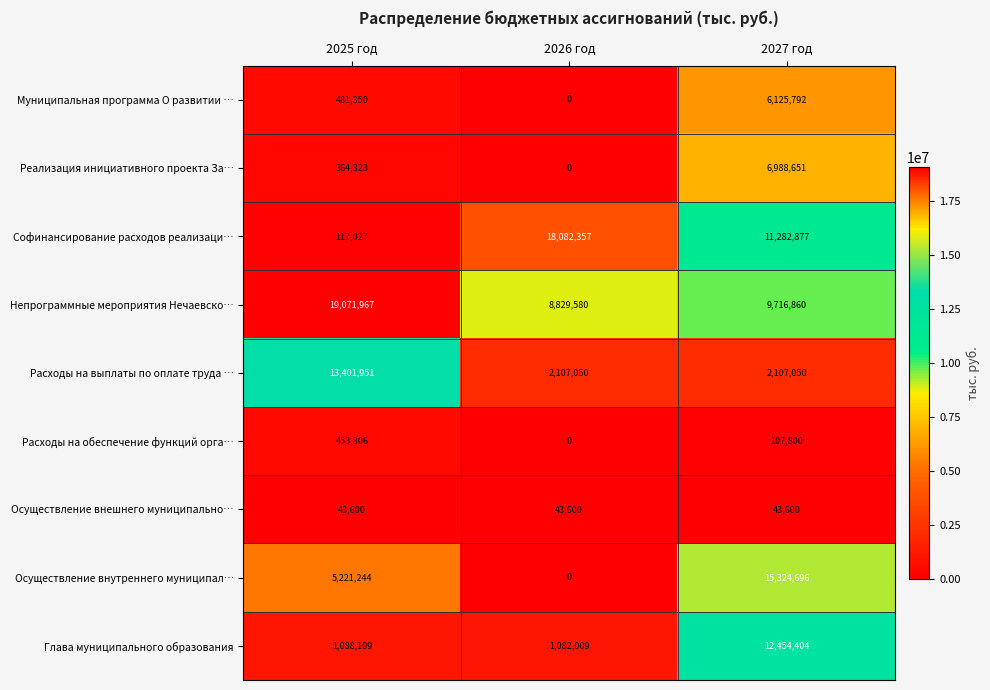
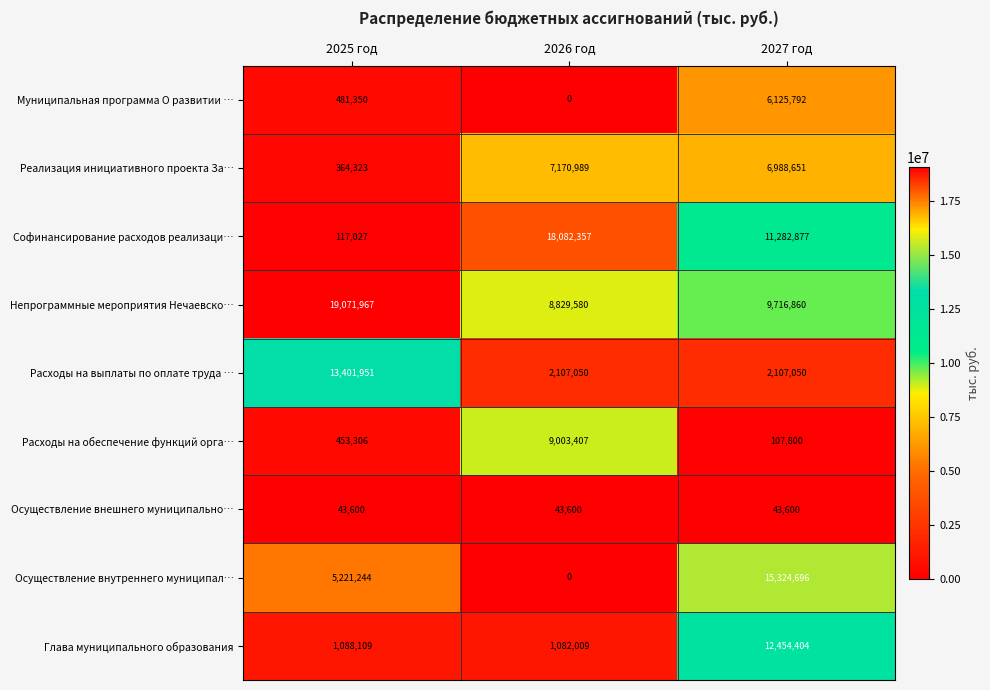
Реализация инициативного проекта За…, 2026 год: 0 -> 7,170,989
Расходы на обеспечение функций орга…, 2026 год: 0 -> 9,003,407
